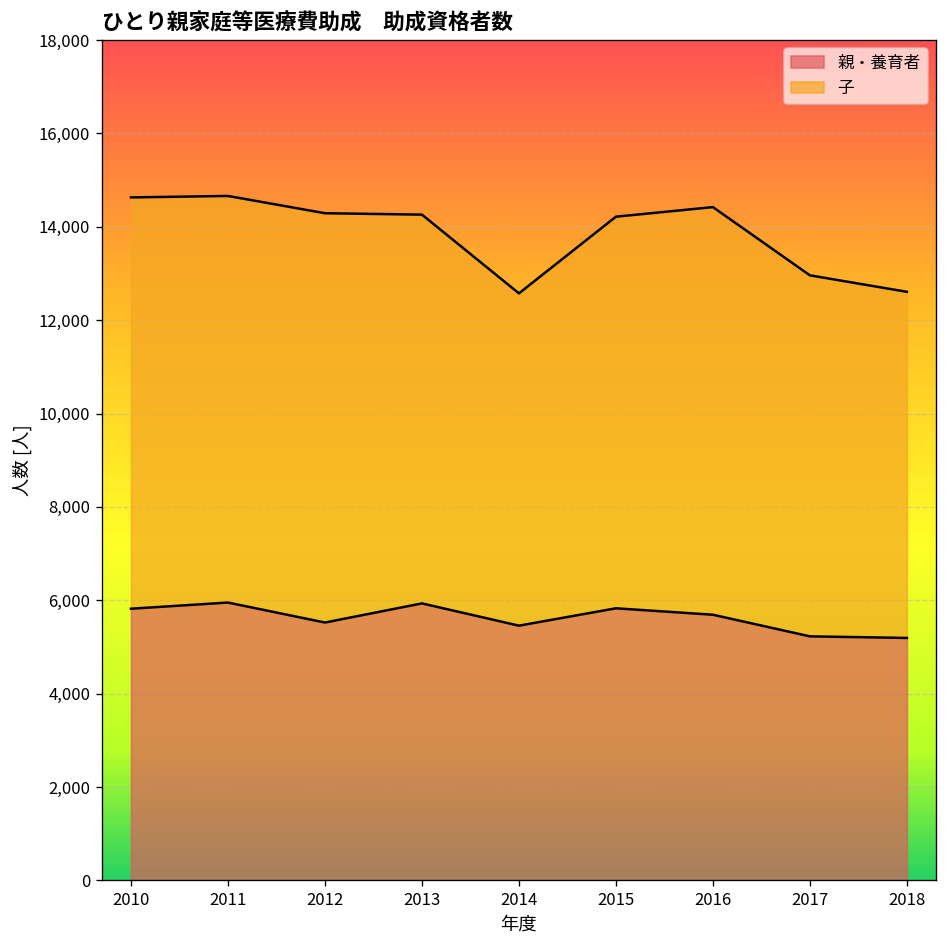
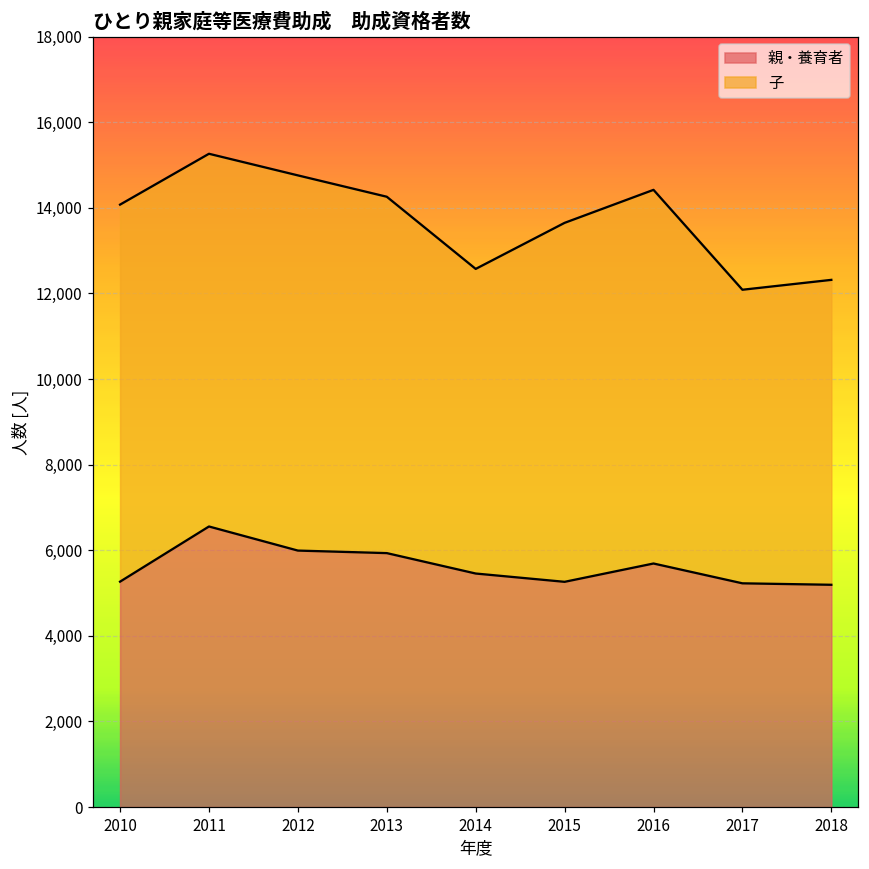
親・養育者, 2010: 5,800 -> 5,300
親・養育者, 2011: 6,000 -> 6,600
親・養育者, 2012: 5,500 -> 6,000
親・養育者, 2015: 5,800 -> 5,300
子, 2017: 7,700 -> 6,900
子, 2018: 7,400 -> 7,100
